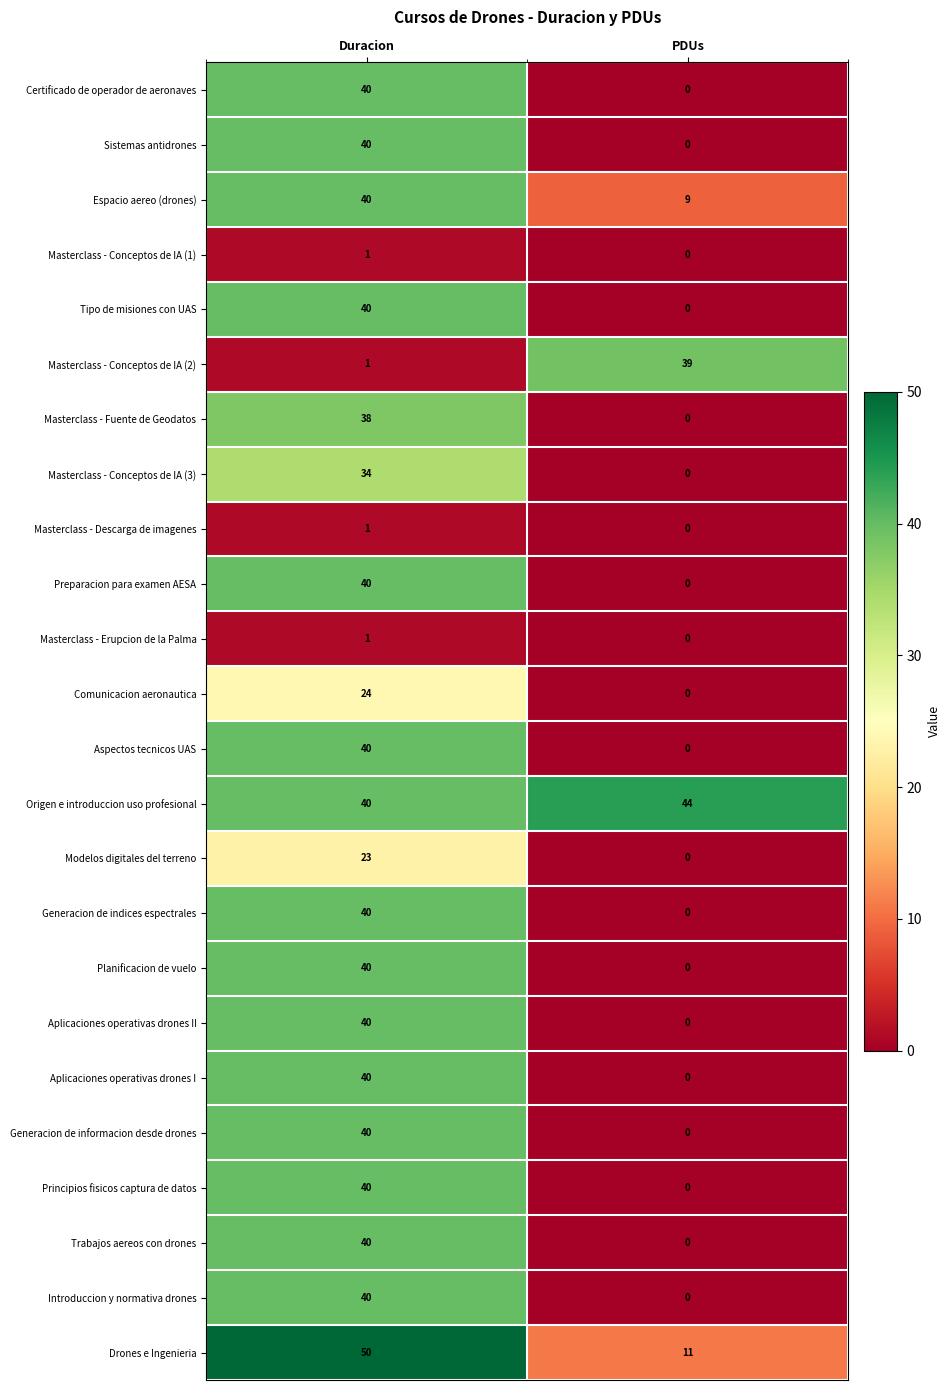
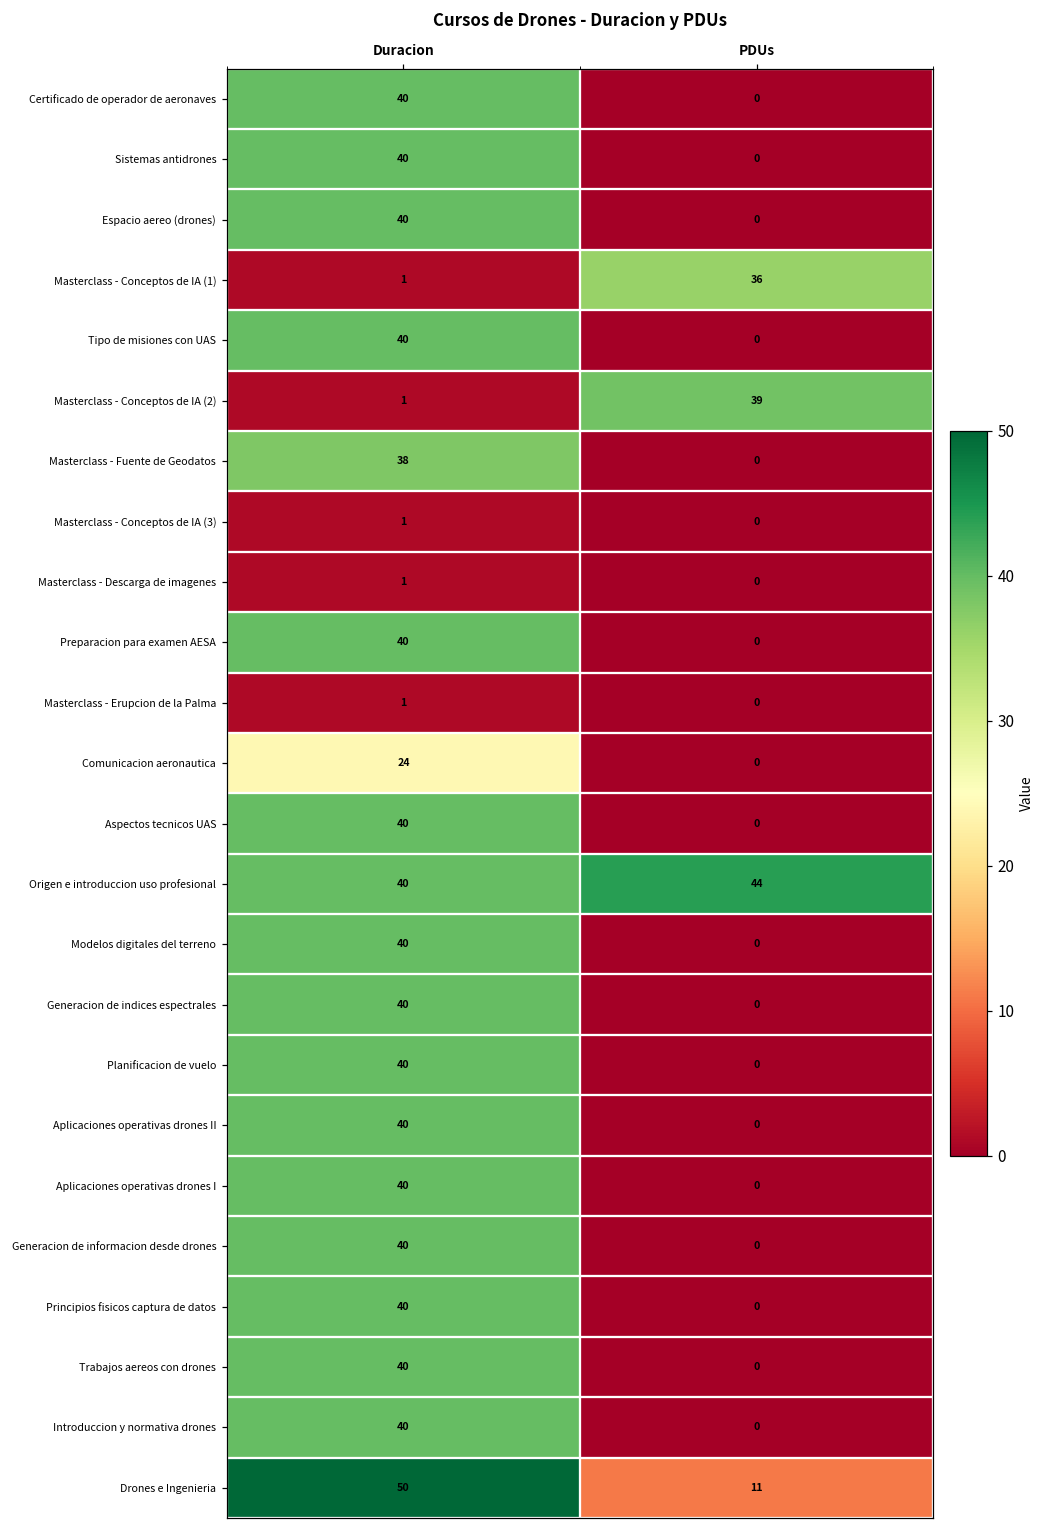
Espacio aereo (drones), PDUs: 9 -> 0
Masterclass - Conceptos de IA (1), PDUs: 0 -> 36
Masterclass - Conceptos de IA (3), Duracion: 34 -> 1
Modelos digitales del terreno, Duracion: 23 -> 40
